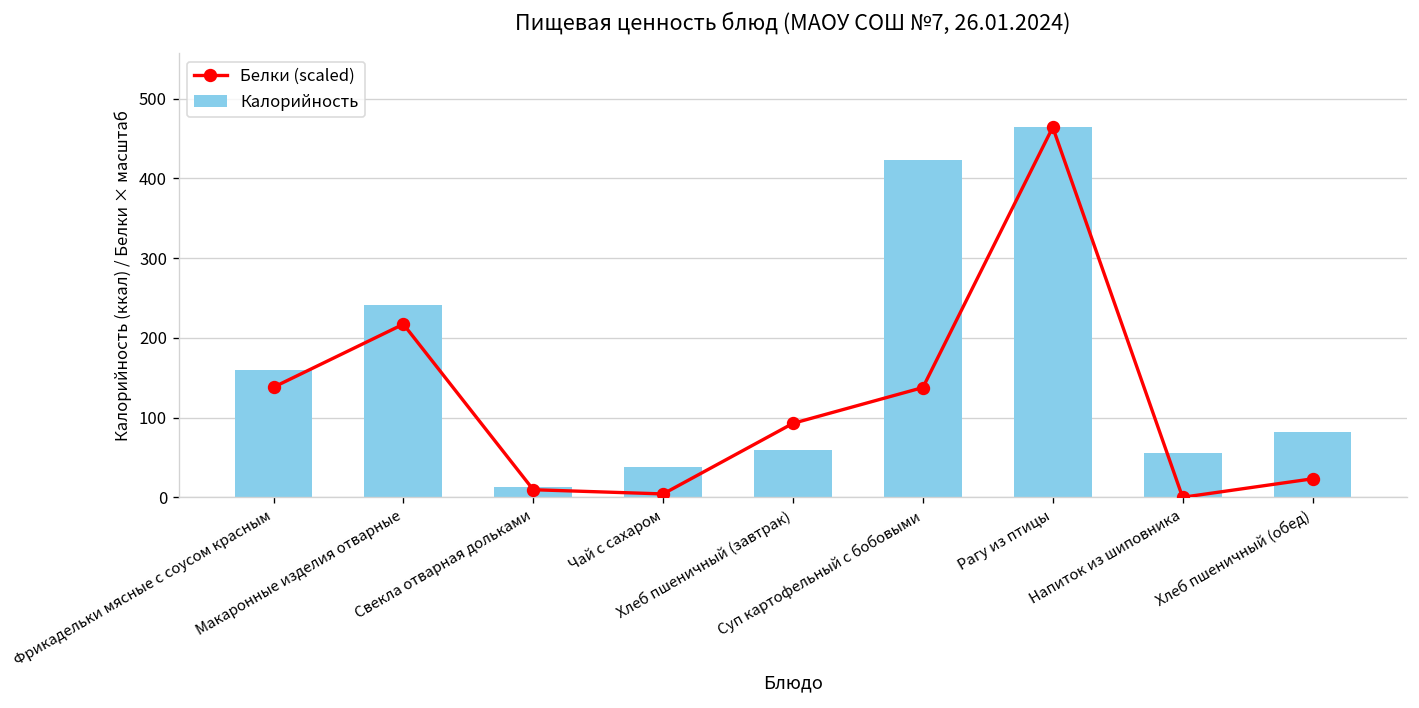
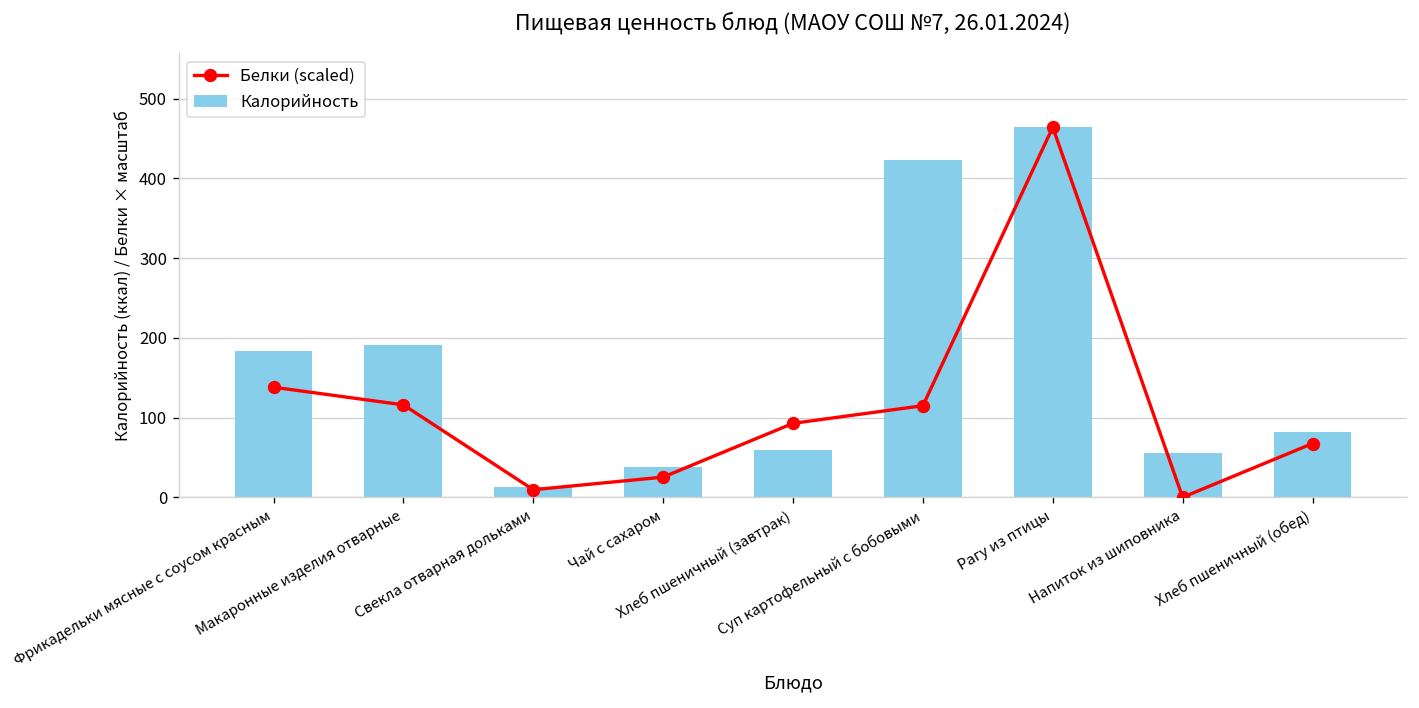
Калорийность, Фрикадельки мясные с соусом красным: 160 -> 180
Белки (scaled), Макаронные изделия отварные: 220 -> 120
Калорийность, Макаронные изделия отварные: 240 -> 190
Белки (scaled), Чай с сахаром: 0 -> 30
Белки (scaled), Суп картофельный с бобовыми: 140 -> 110
Белки (scaled), Хлеб пшеничный (обед): 20 -> 70
